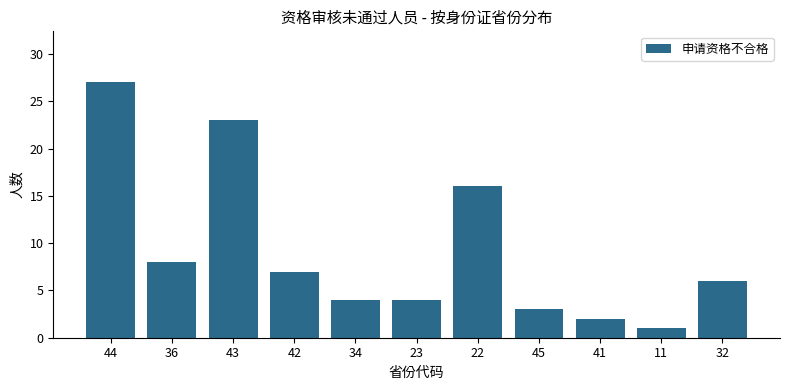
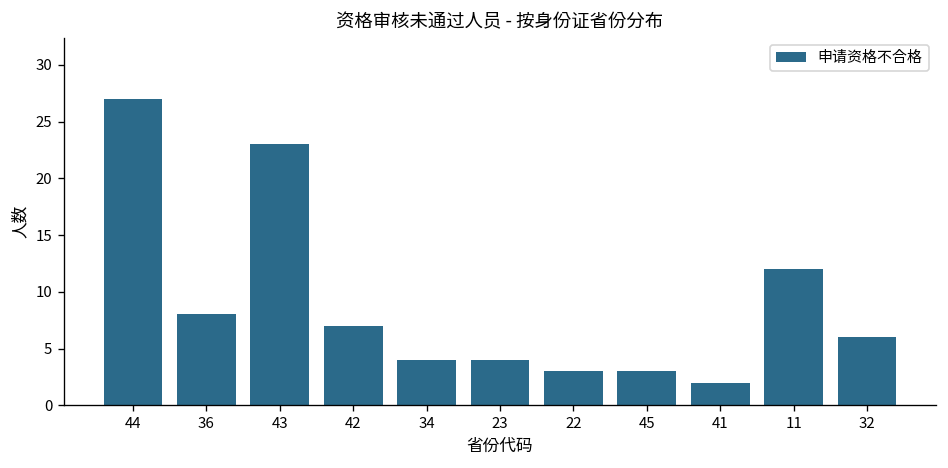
22: 16 -> 3
11: 1 -> 12
